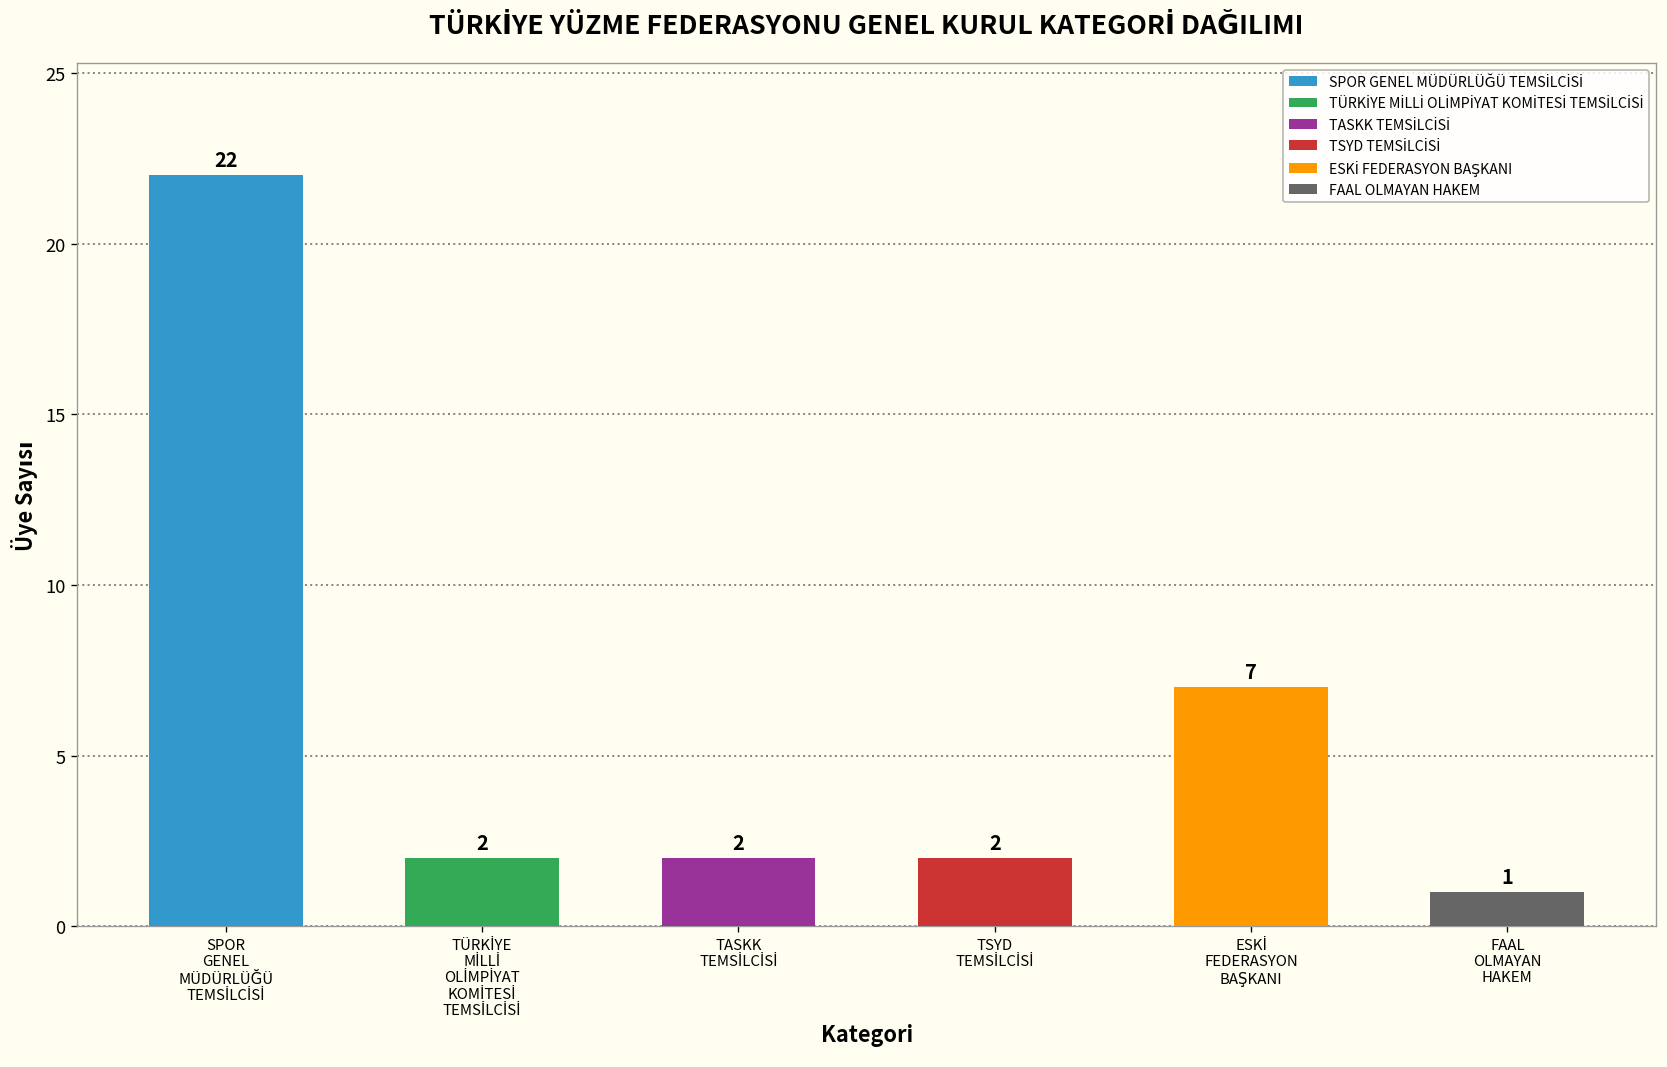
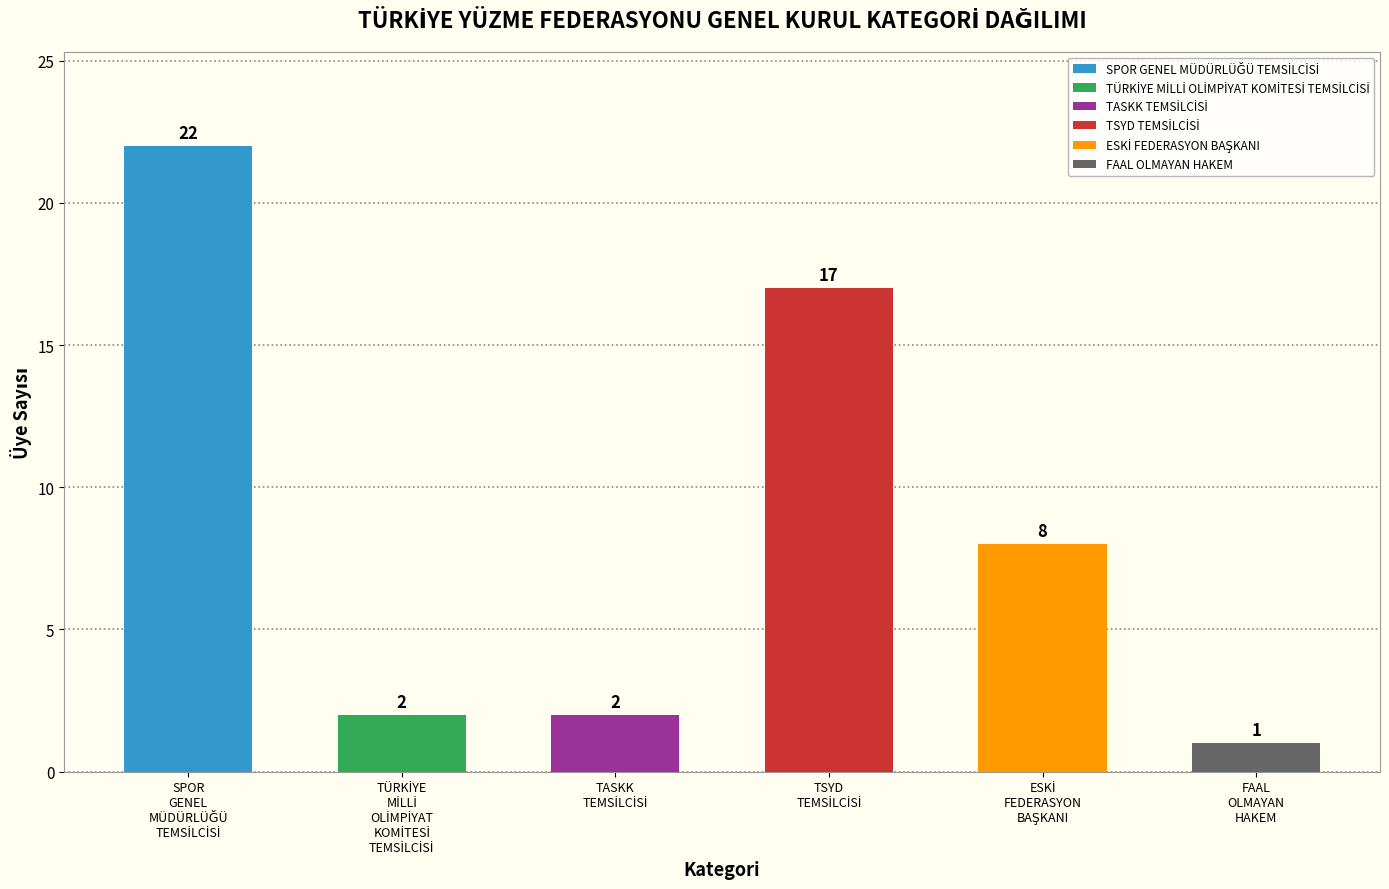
TSYD TEMSİLCİSİ: 2 -> 17
ESKİ FEDERASYON BAŞKANI: 7 -> 8
